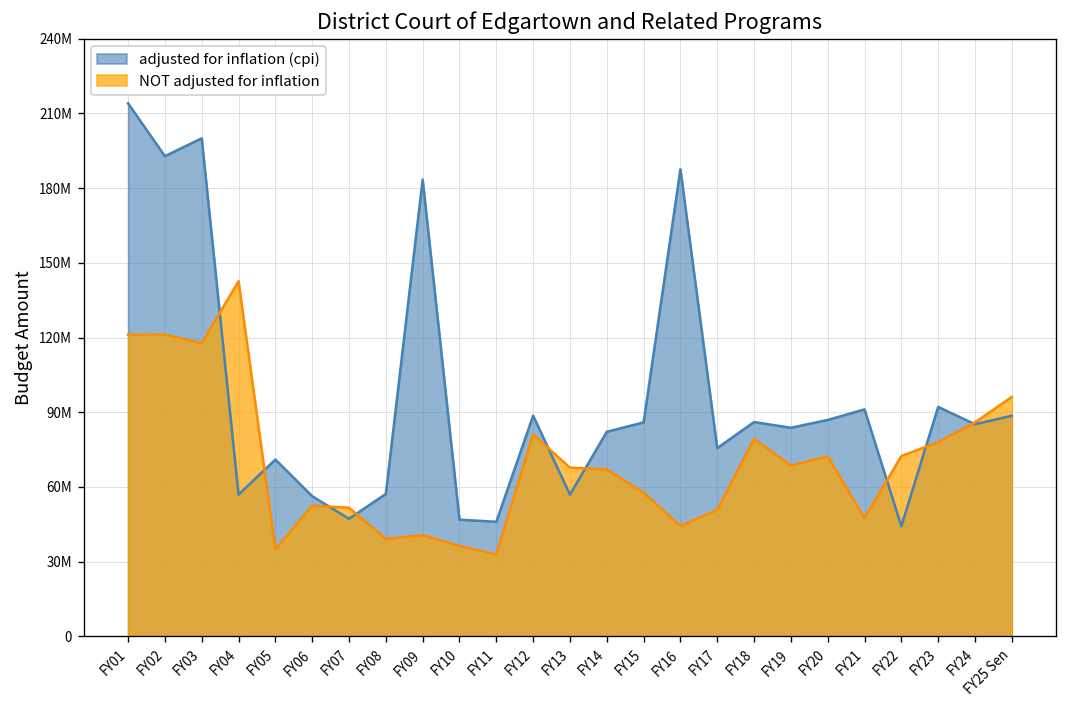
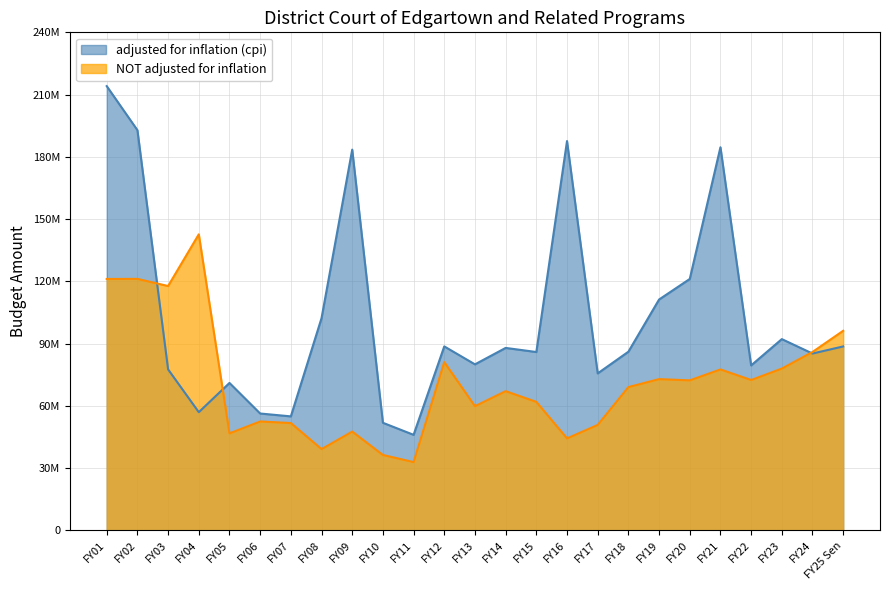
adjusted for inflation (cpi), FY03: 200000000 -> 78000000
NOT adjusted for inflation, FY05: 35000000 -> 47000000
adjusted for inflation (cpi), FY07: 47000000 -> 55000000
adjusted for inflation (cpi), FY08: 57000000 -> 102000000
NOT adjusted for inflation, FY09: 41000000 -> 48000000
adjusted for inflation (cpi), FY10: 47000000 -> 52000000
adjusted for inflation (cpi), FY13: 57000000 -> 80000000
NOT adjusted for inflation, FY13: 68000000 -> 60000000
adjusted for inflation (cpi), FY14: 82000000 -> 88000000
NOT adjusted for inflation, FY15: 58000000 -> 62000000
NOT adjusted for inflation, FY18: 79000000 -> 69000000
adjusted for inflation (cpi), FY19: 84000000 -> 111000000
NOT adjusted for inflation, FY19: 69000000 -> 73000000
adjusted for inflation (cpi), FY20: 87000000 -> 121000000
adjusted for inflation (cpi), FY21: 91000000 -> 185000000
NOT adjusted for inflation, FY21: 47000000 -> 78000000
adjusted for inflation (cpi), FY22: 44000000 -> 79000000
